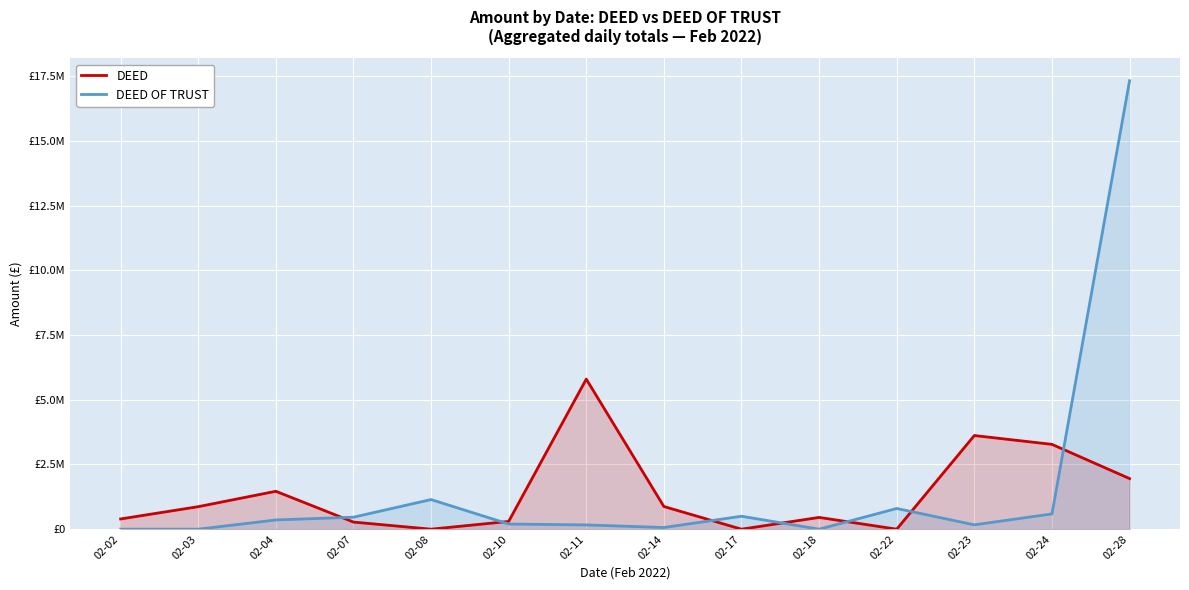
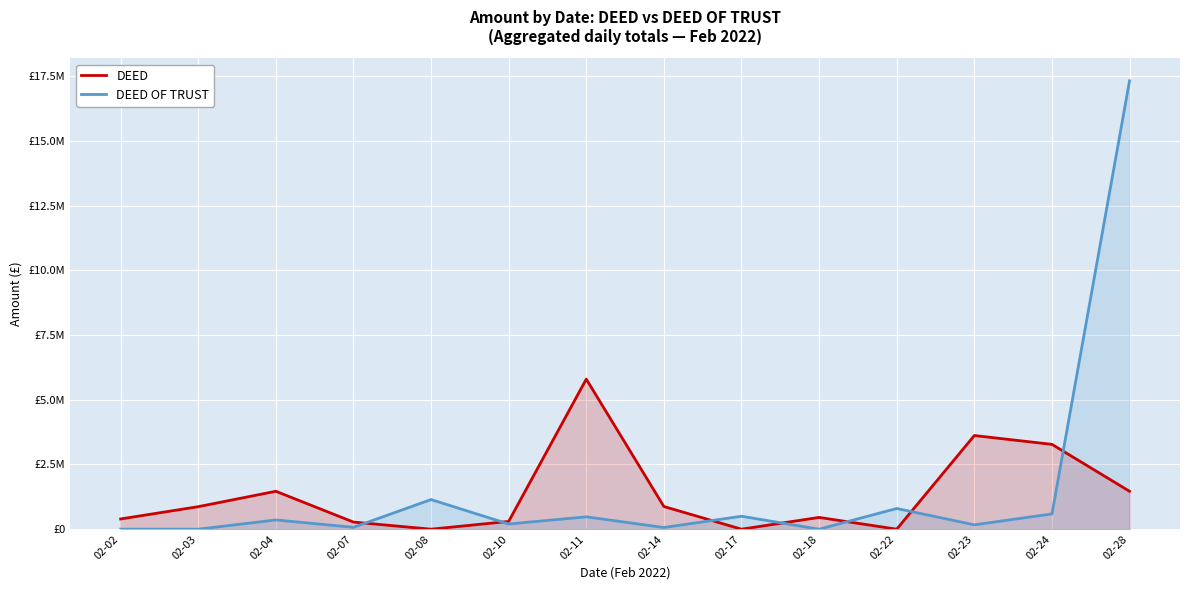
DEED OF TRUST, 02-07: £500000 -> £100000
DEED OF TRUST, 02-11: £200000 -> £500000
DEED, 02-28: £2000000 -> £1500000
